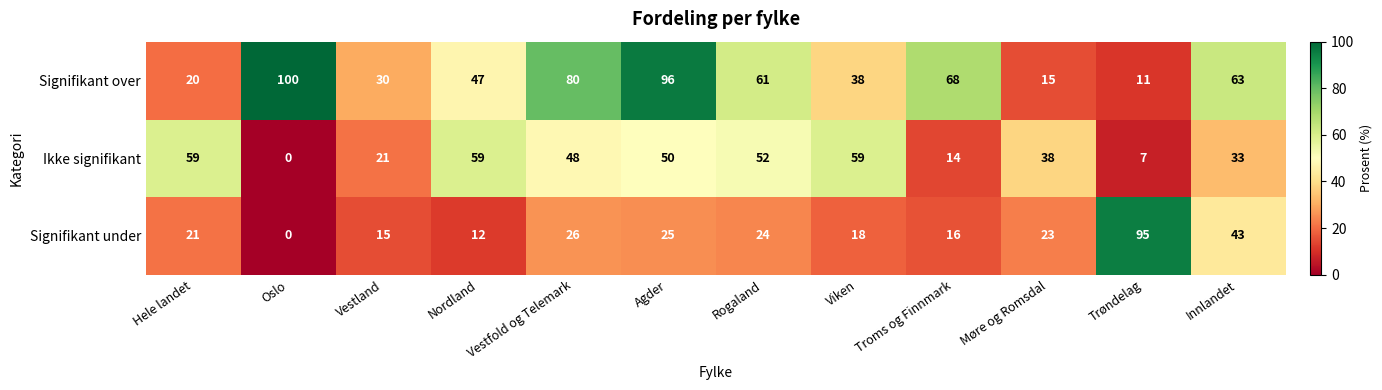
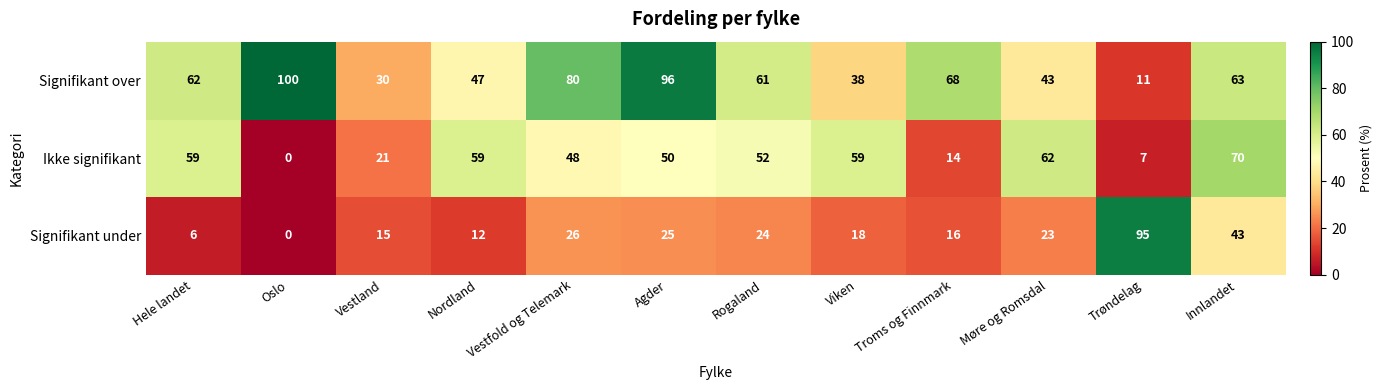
Signifikant over, Hele landet: 20 -> 62
Signifikant over, Møre og Romsdal: 15 -> 43
Ikke signifikant, Møre og Romsdal: 38 -> 62
Ikke signifikant, Innlandet: 33 -> 70
Signifikant under, Hele landet: 21 -> 6
